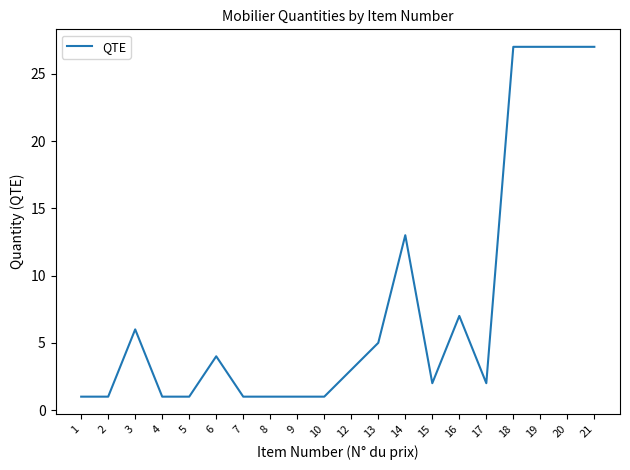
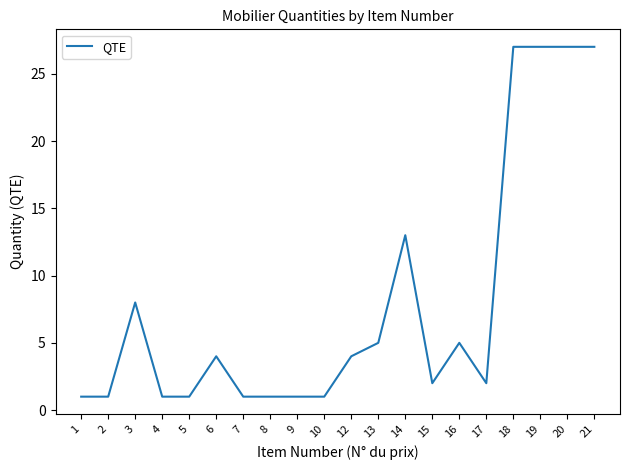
3: 6 -> 8
12: 3 -> 4
16: 7 -> 5
